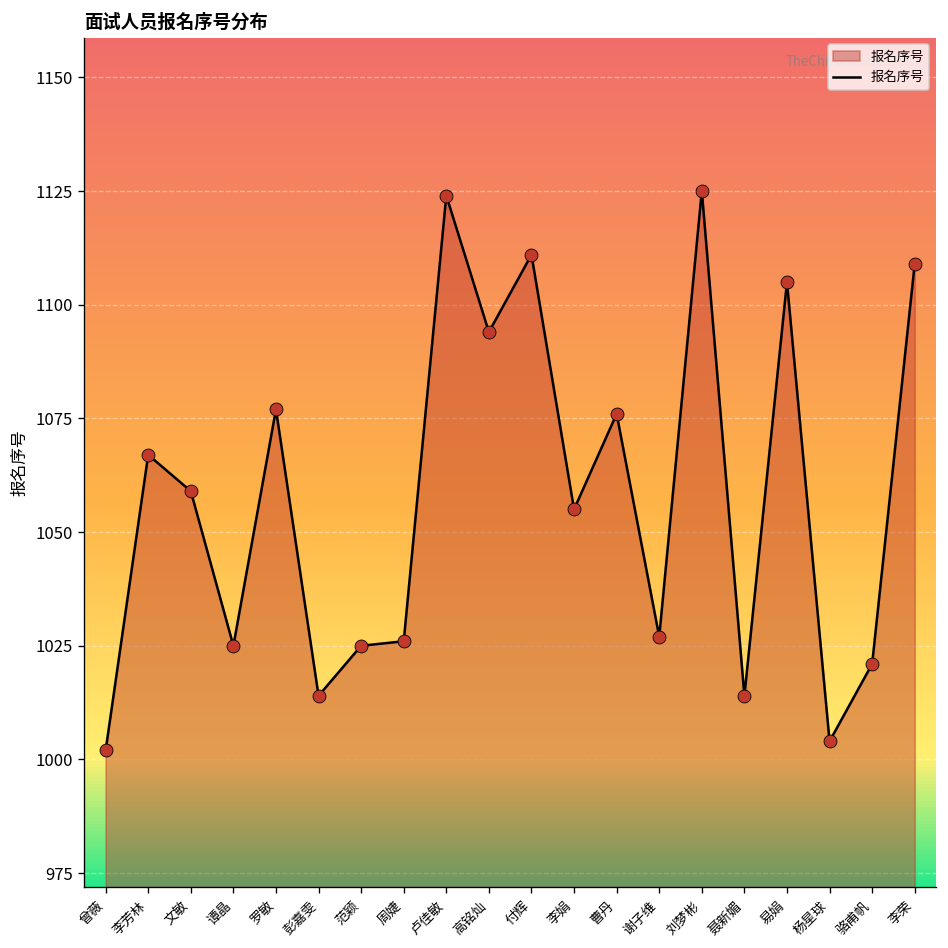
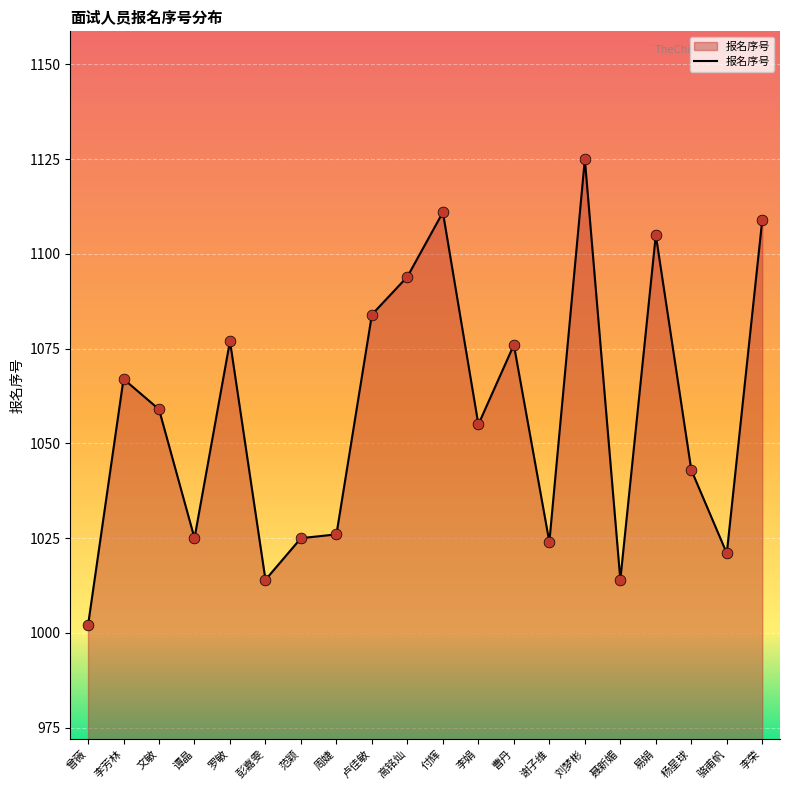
卢佳敏: 1124 -> 1084
谢子维: 1027 -> 1024
杨星球: 1004 -> 1043
